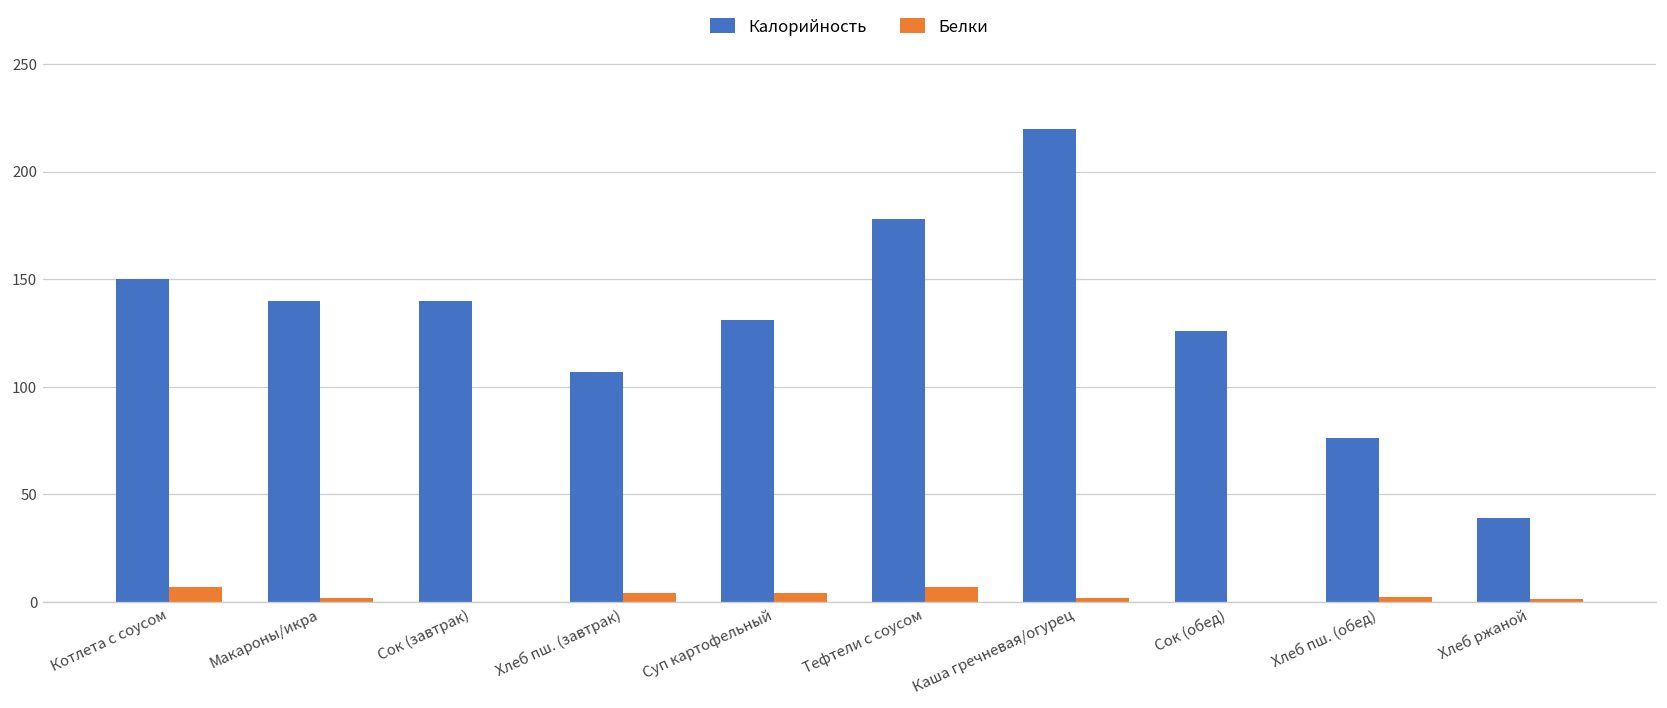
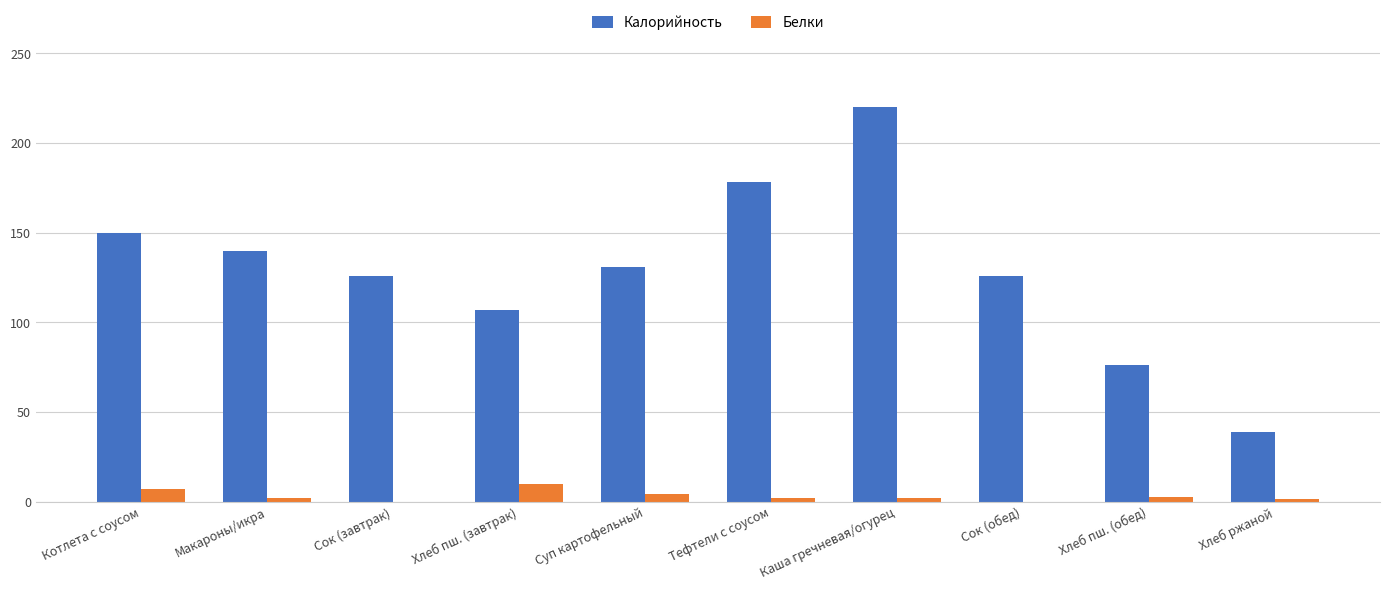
Калорийность, Сок (завтрак): 140 -> 126
Белки, Хлеб пш. (завтрак): 4 -> 10
Белки, Тефтели с соусом: 7 -> 2
